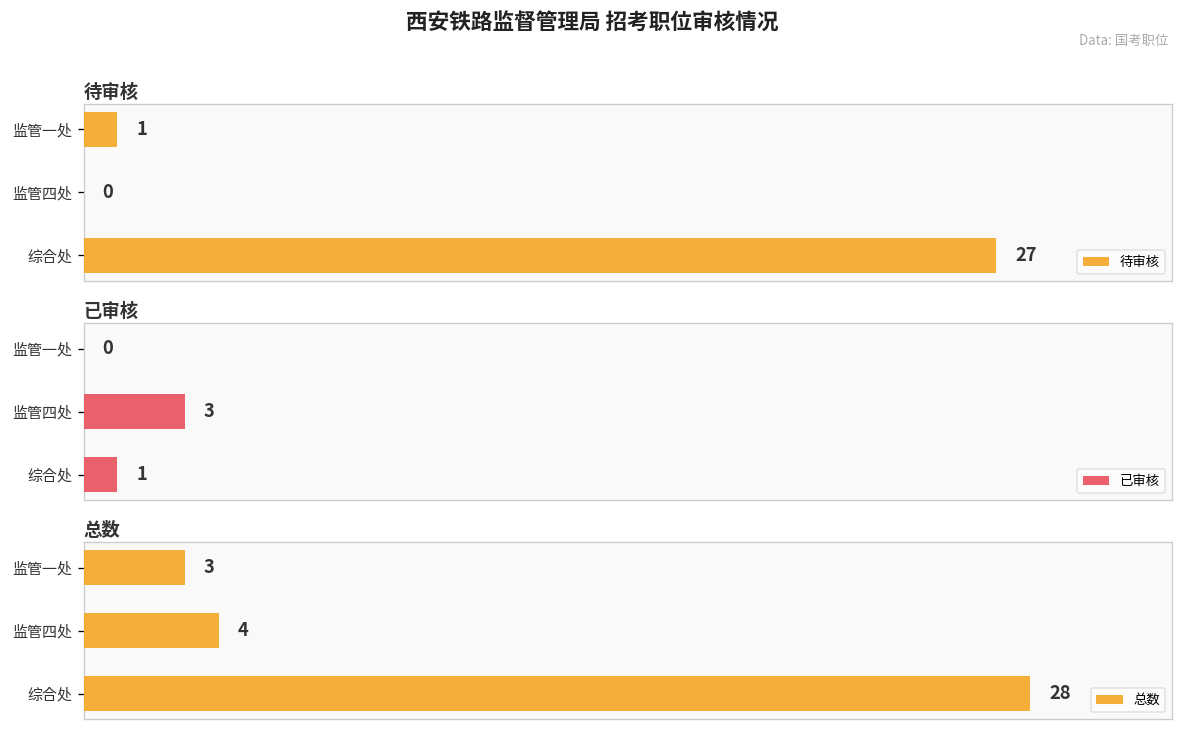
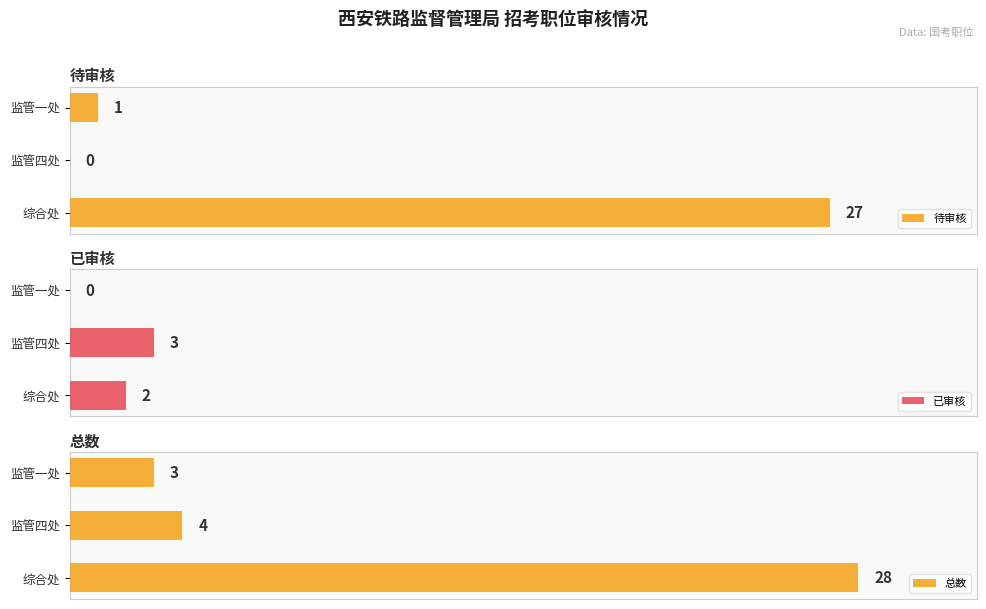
已审核, 综合处: 1 -> 2
